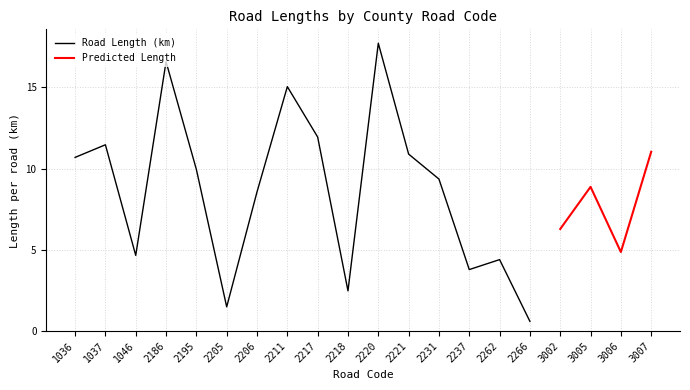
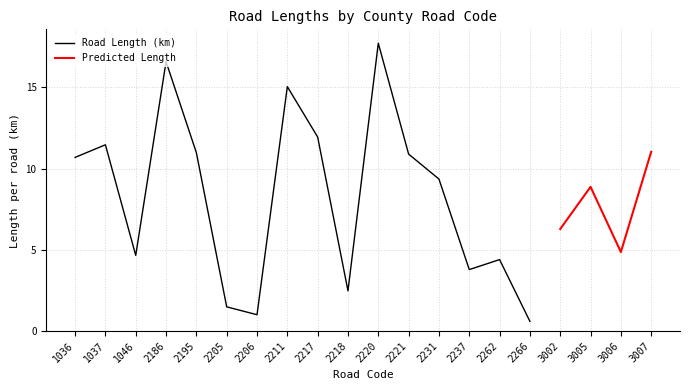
Road Length (km), 2195: 9.9 -> 11.0
Road Length (km), 2206: 8.6 -> 1.0
